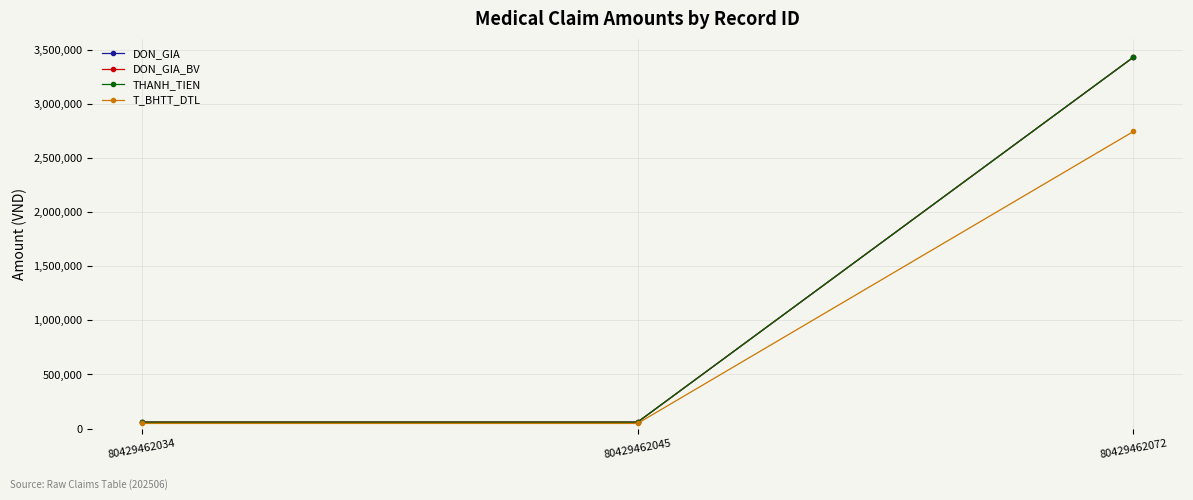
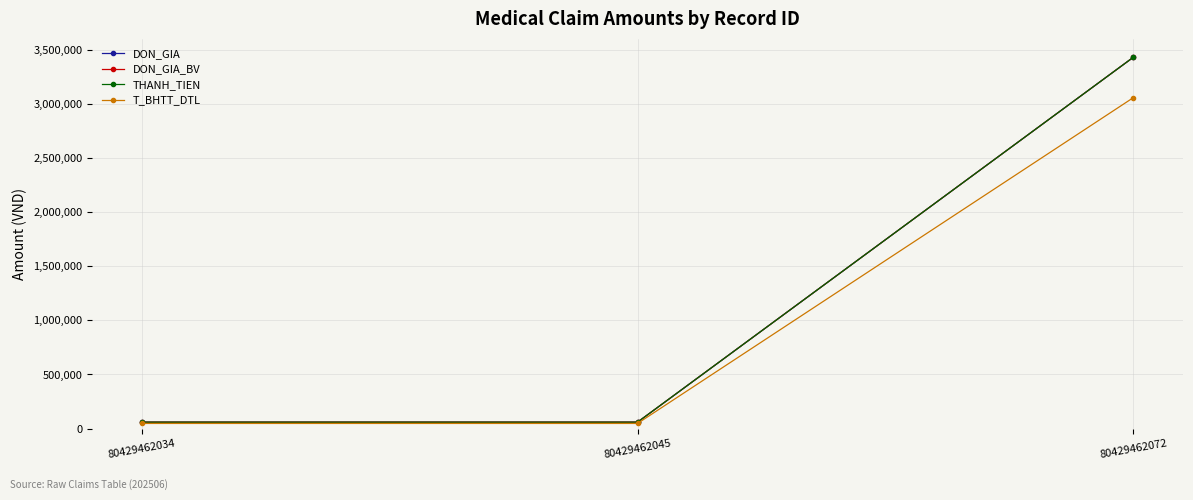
T_BHTT_DTL, 80429462072: 2,750,000 -> 3,060,000
